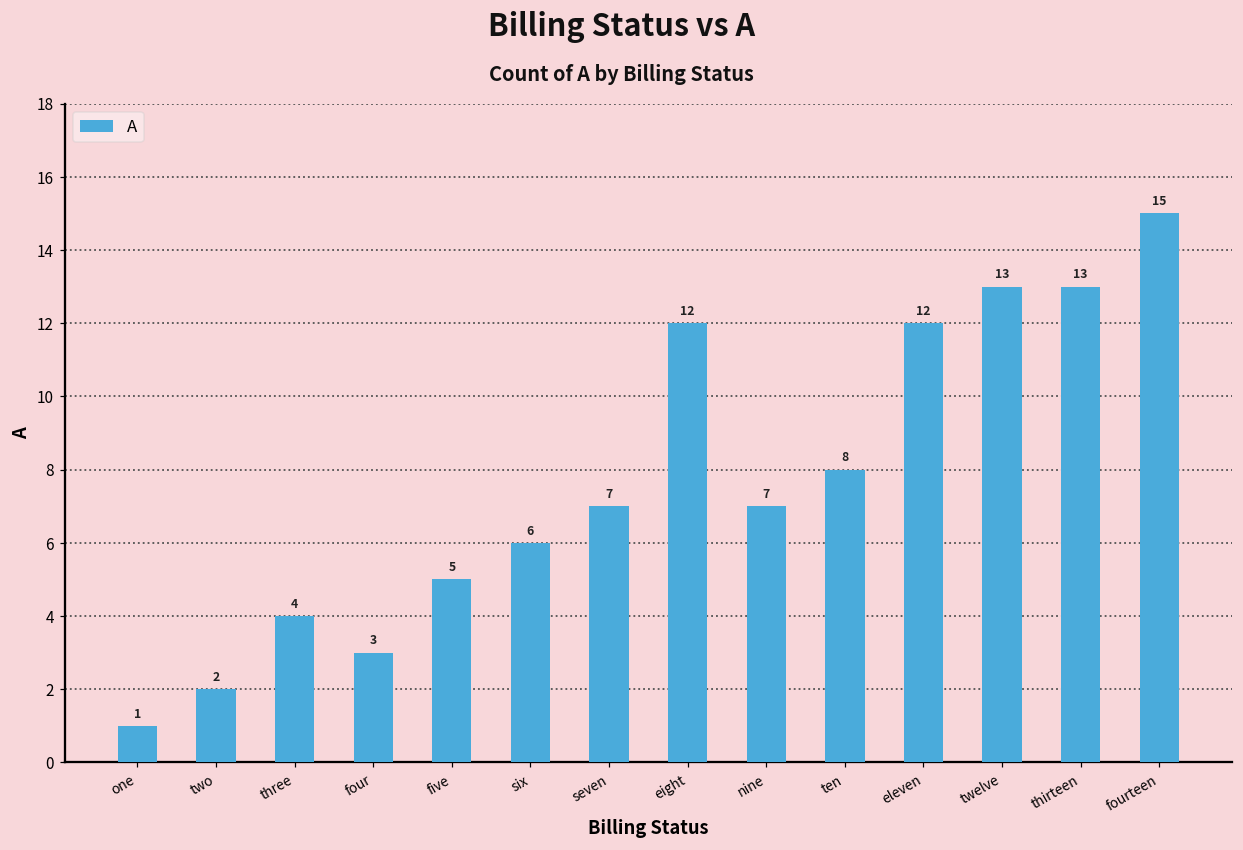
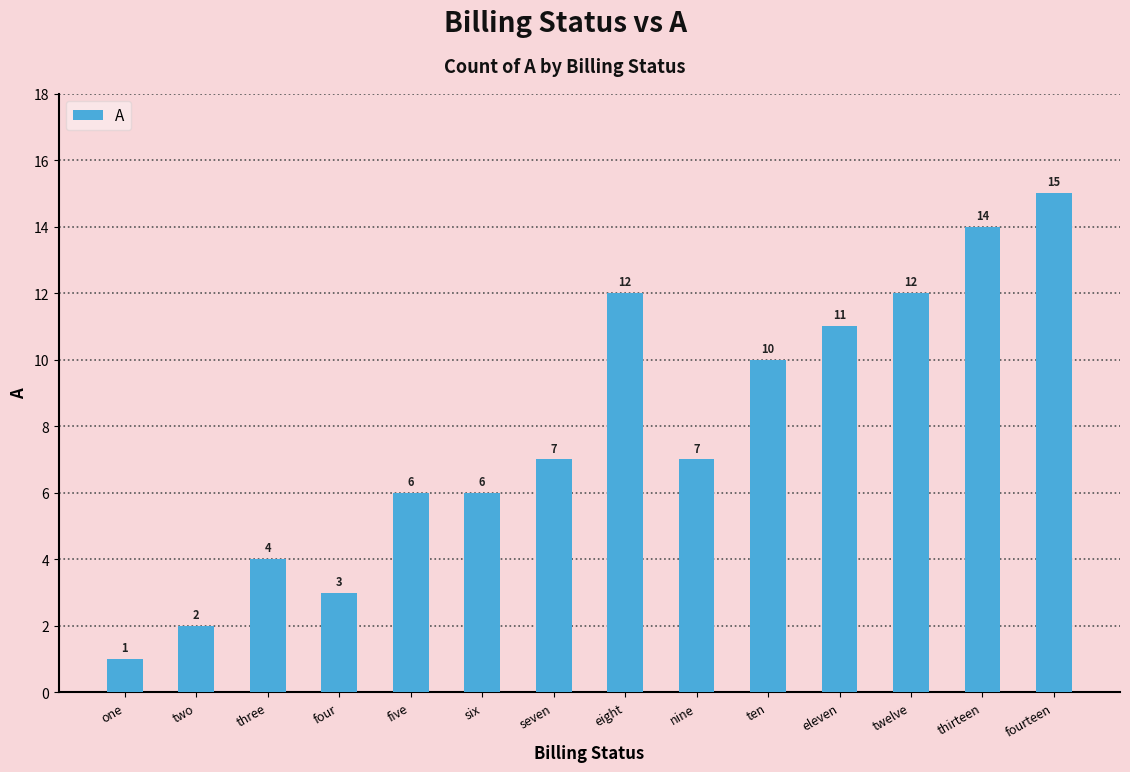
five: 5 -> 6
ten: 8 -> 10
eleven: 12 -> 11
twelve: 13 -> 12
thirteen: 13 -> 14
